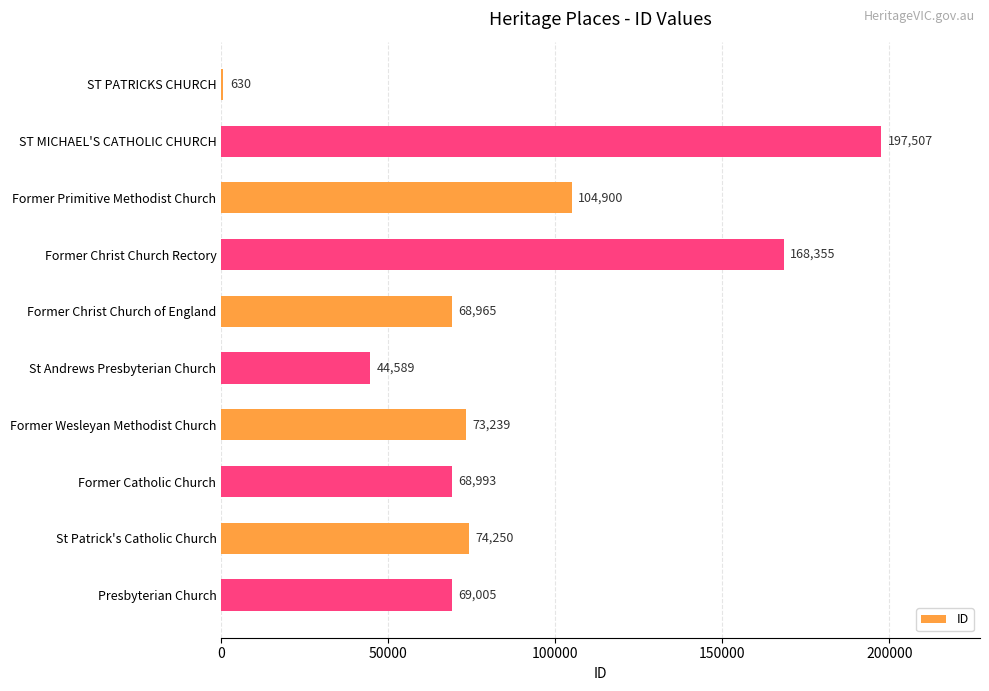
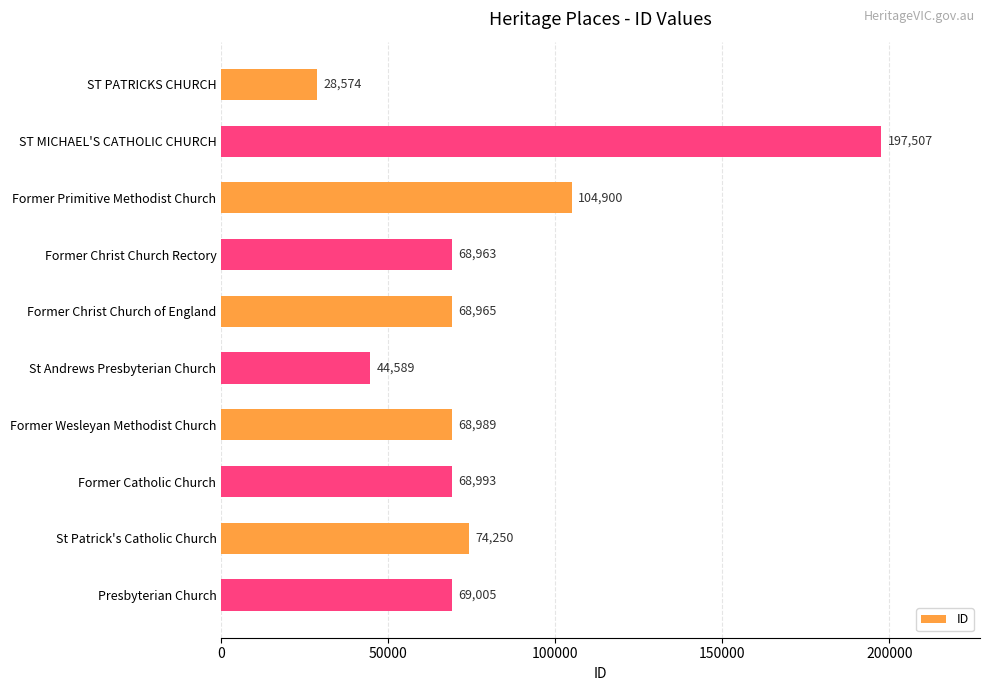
ST PATRICKS CHURCH: 630 -> 28,574
Former Christ Church Rectory: 168,355 -> 68,963
Former Wesleyan Methodist Church: 73,239 -> 68,989
